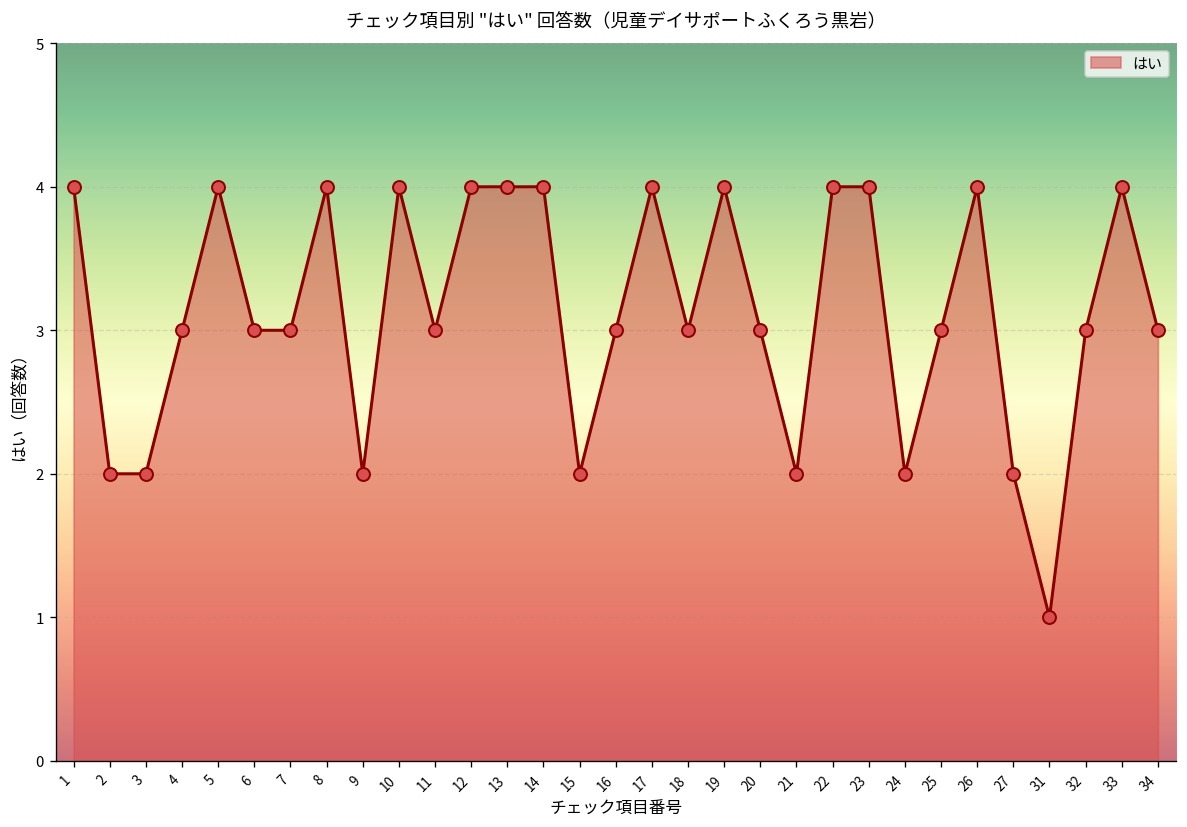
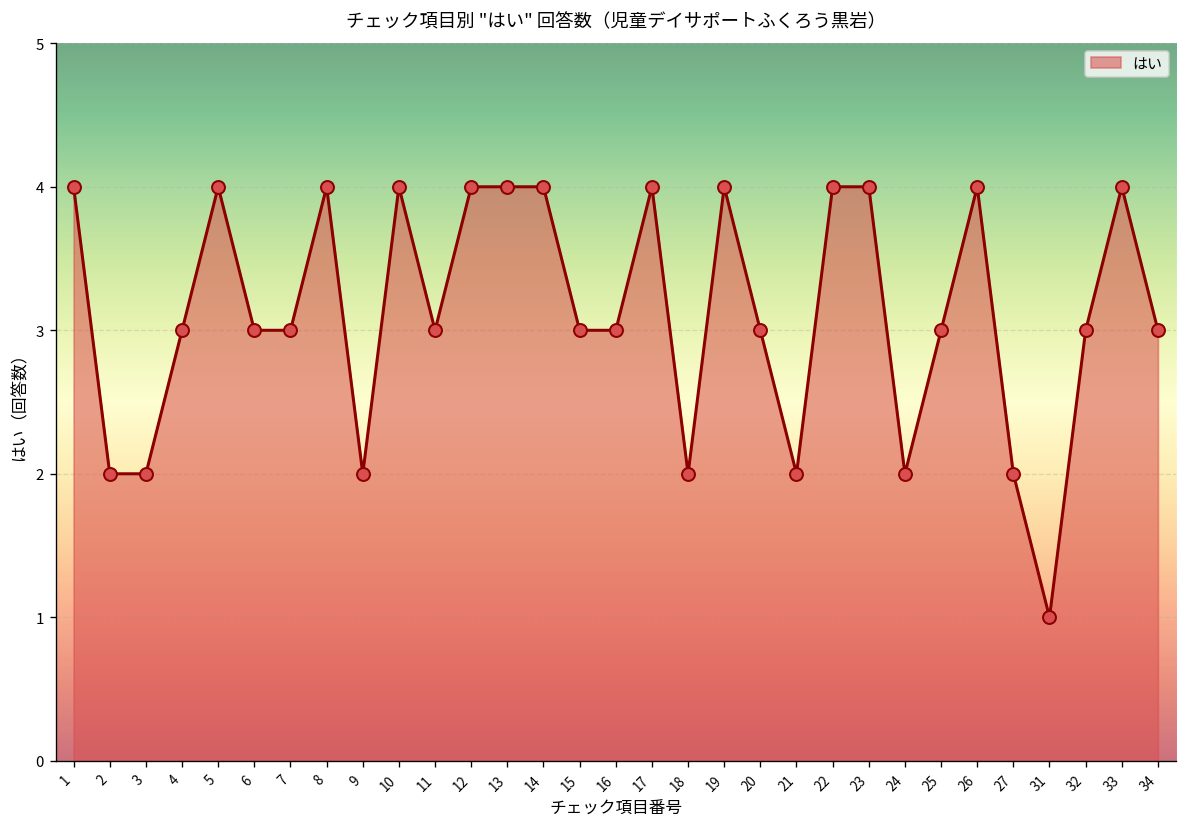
15: 2 -> 3
18: 3 -> 2
